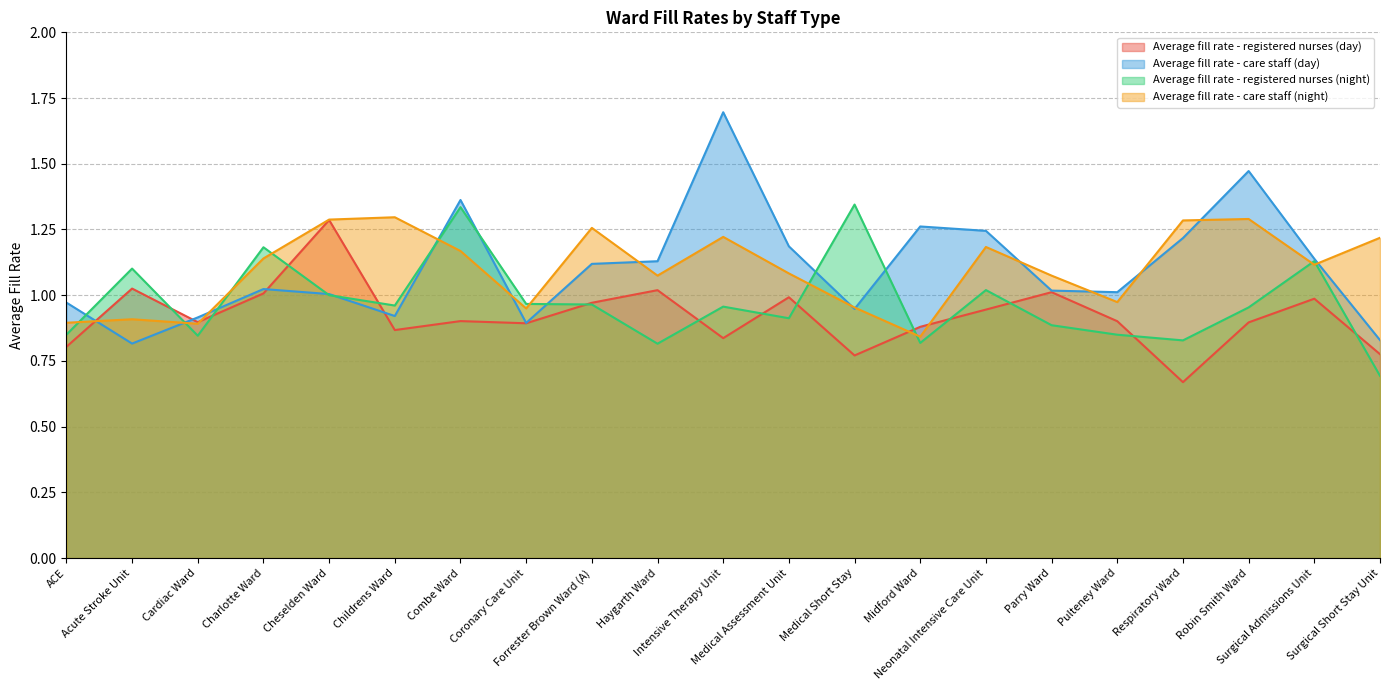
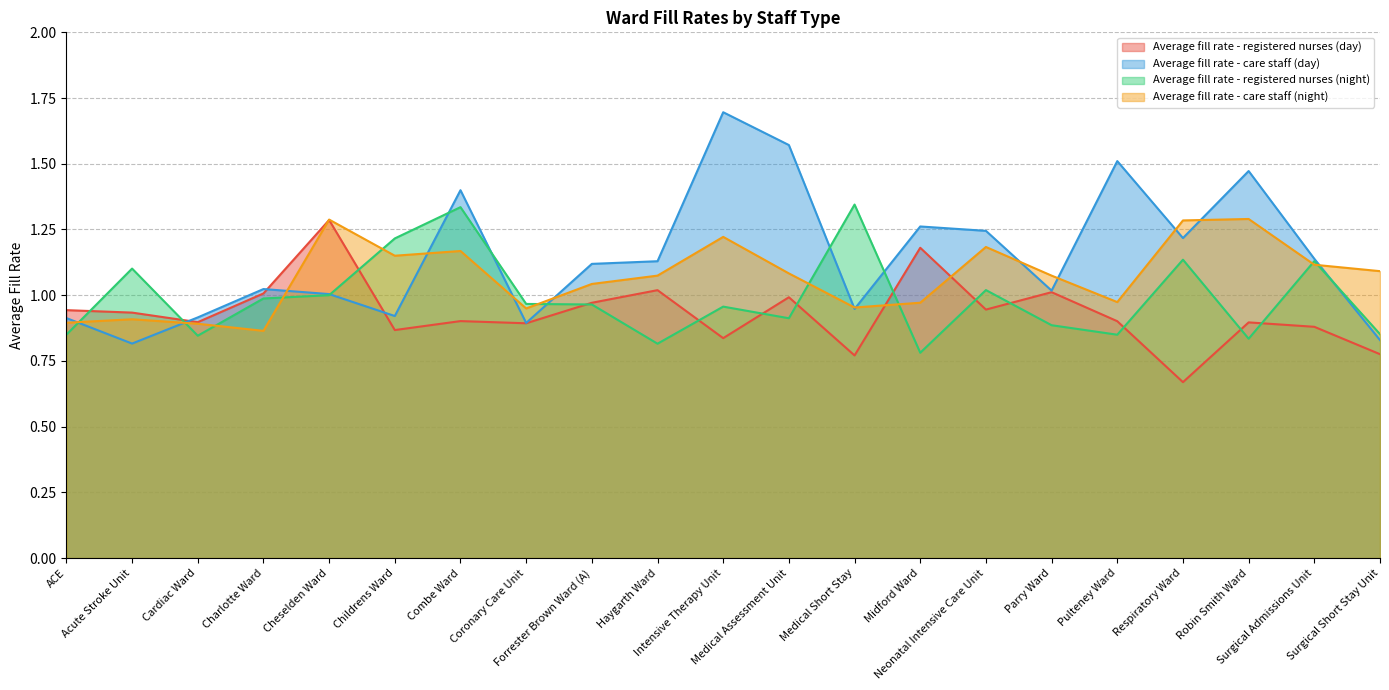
Average fill rate - registered nurses (day), ACE: 0.80 -> 0.94
Average fill rate - care staff (day), ACE: 0.97 -> 0.91
Average fill rate - registered nurses (day), Acute Stroke Unit: 1.03 -> 0.93
Average fill rate - registered nurses (night), Charlotte Ward: 1.18 -> 0.99
Average fill rate - care staff (night), Charlotte Ward: 1.14 -> 0.86
Average fill rate - registered nurses (night), Childrens Ward: 0.96 -> 1.22
Average fill rate - care staff (night), Childrens Ward: 1.30 -> 1.15
Average fill rate - care staff (day), Combe Ward: 1.36 -> 1.40
Average fill rate - care staff (night), Forrester Brown Ward (A): 1.26 -> 1.04
Average fill rate - care staff (day), Medical Assessment Unit: 1.19 -> 1.57
Average fill rate - registered nurses (day), Midford Ward: 0.88 -> 1.18
Average fill rate - registered nurses (night), Midford Ward: 0.82 -> 0.78
Average fill rate - care staff (night), Midford Ward: 0.84 -> 0.97
Average fill rate - care staff (day), Pulteney Ward: 1.01 -> 1.51
Average fill rate - registered nurses (night), Respiratory Ward: 0.83 -> 1.14
Average fill rate - registered nurses (night), Robin Smith Ward: 0.95 -> 0.83
Average fill rate - registered nurses (day), Surgical Admissions Unit: 0.99 -> 0.88
Average fill rate - registered nurses (night), Surgical Short Stay Unit: 0.69 -> 0.85
Average fill rate - care staff (night), Surgical Short Stay Unit: 1.22 -> 1.09
